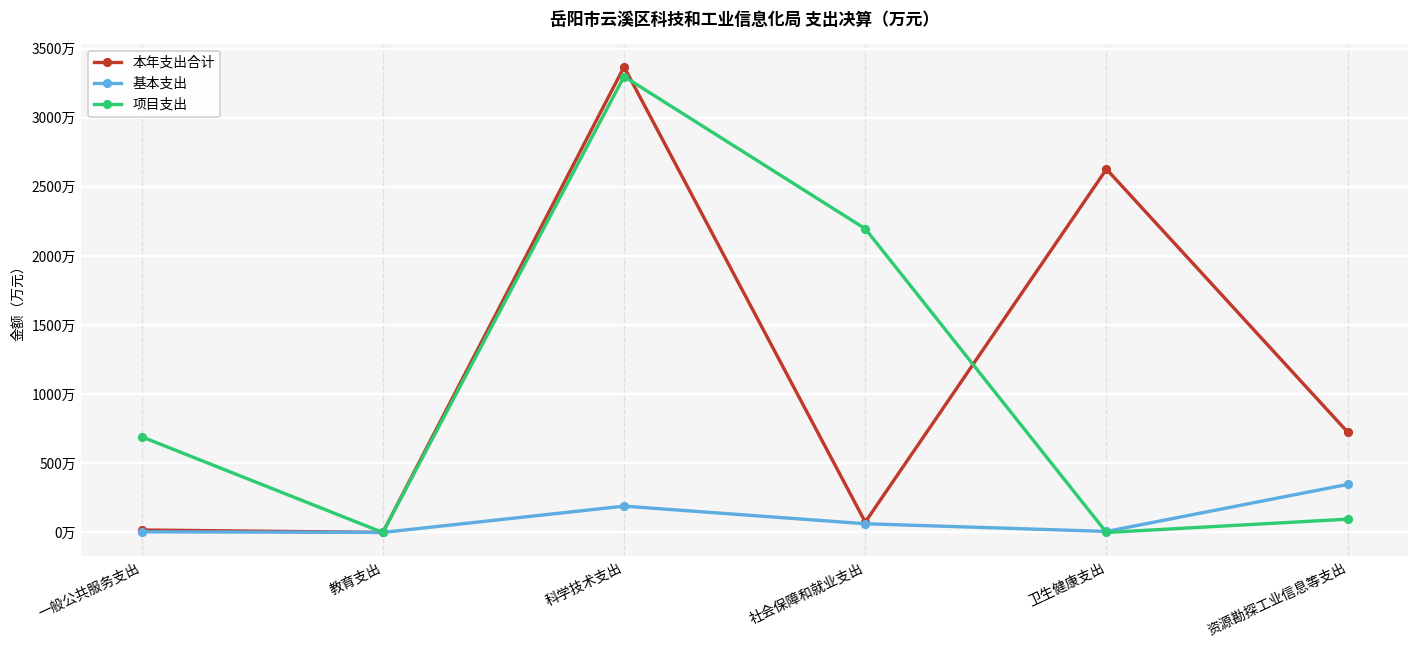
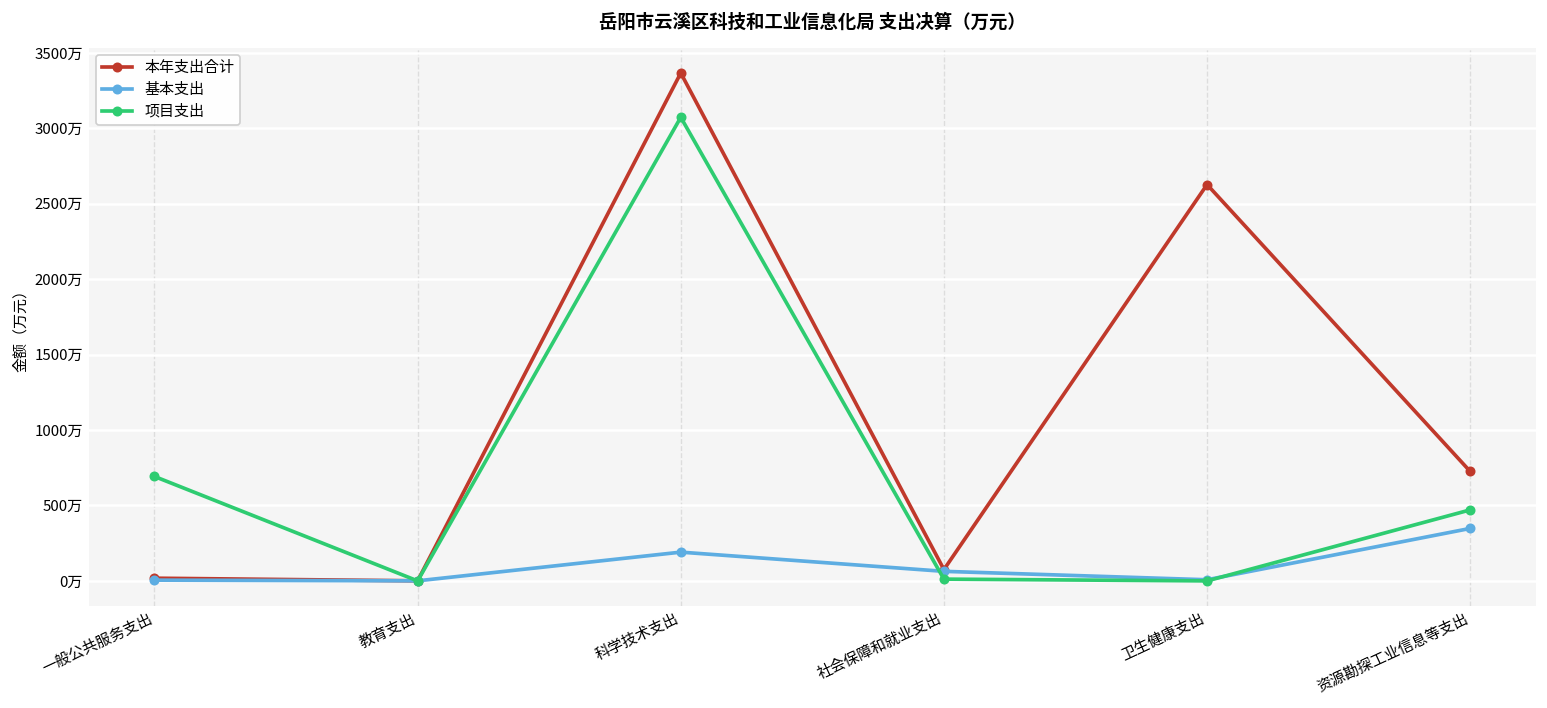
项目支出, 科学技术支出: 3300万 -> 3070万
项目支出, 社会保障和就业支出: 2200万 -> 10万
项目支出, 资源勘探工业信息等支出: 100万 -> 470万
